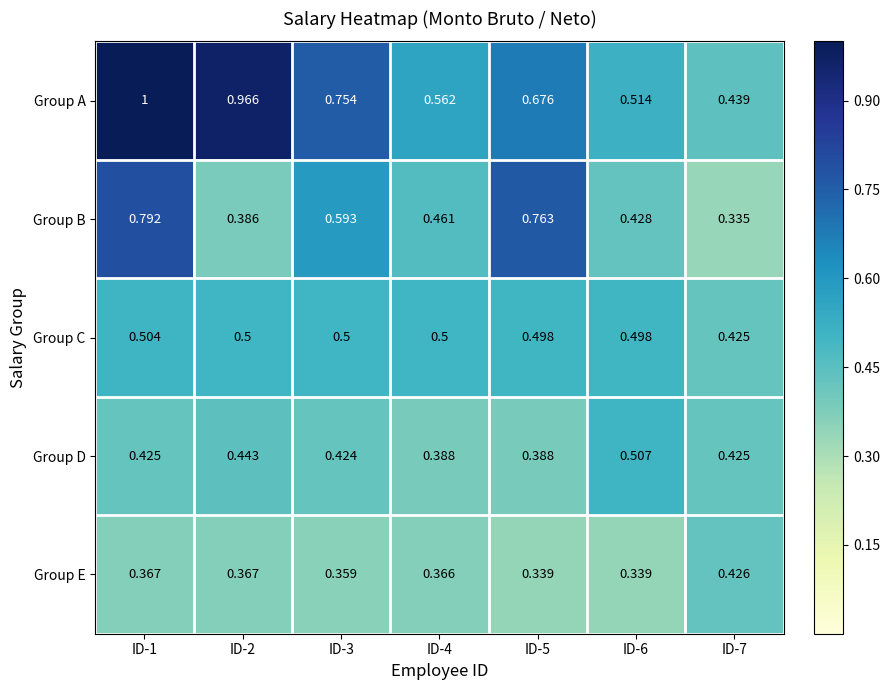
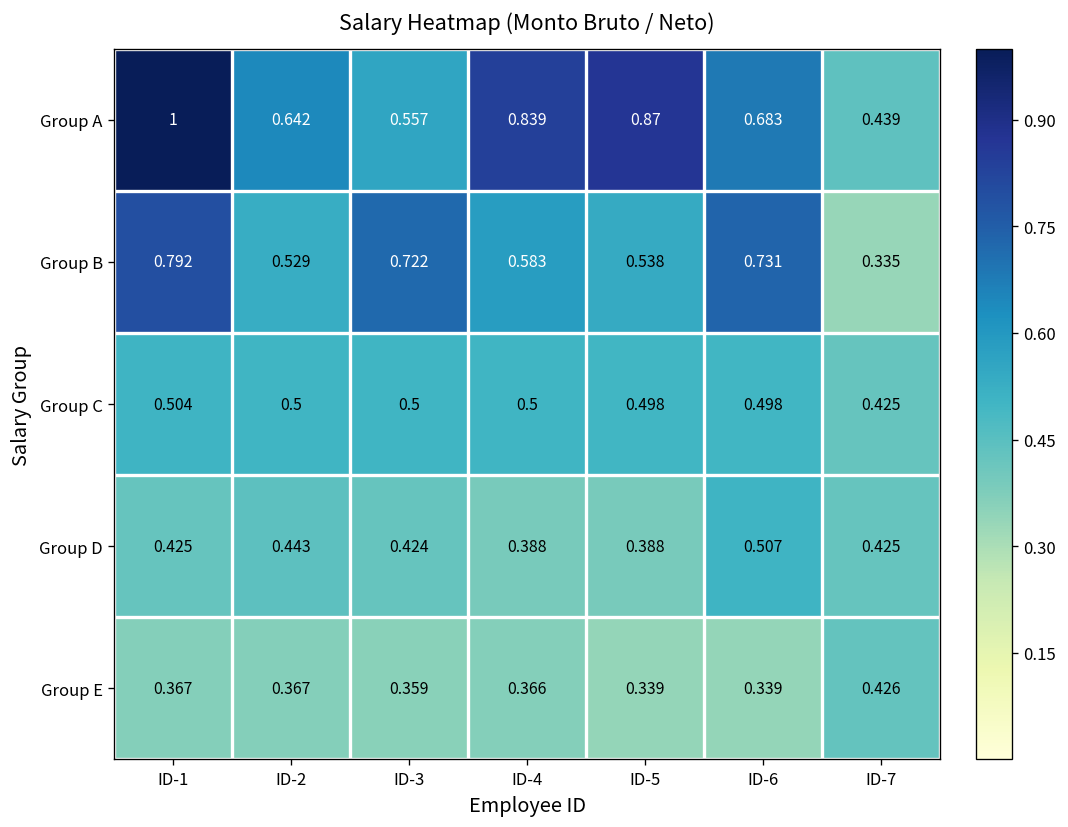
Group A, ID-2: 0.966 -> 0.642
Group A, ID-3: 0.754 -> 0.557
Group A, ID-4: 0.562 -> 0.839
Group A, ID-5: 0.676 -> 0.87
Group A, ID-6: 0.514 -> 0.683
Group B, ID-2: 0.386 -> 0.529
Group B, ID-3: 0.593 -> 0.722
Group B, ID-4: 0.461 -> 0.583
Group B, ID-5: 0.763 -> 0.538
Group B, ID-6: 0.428 -> 0.731
